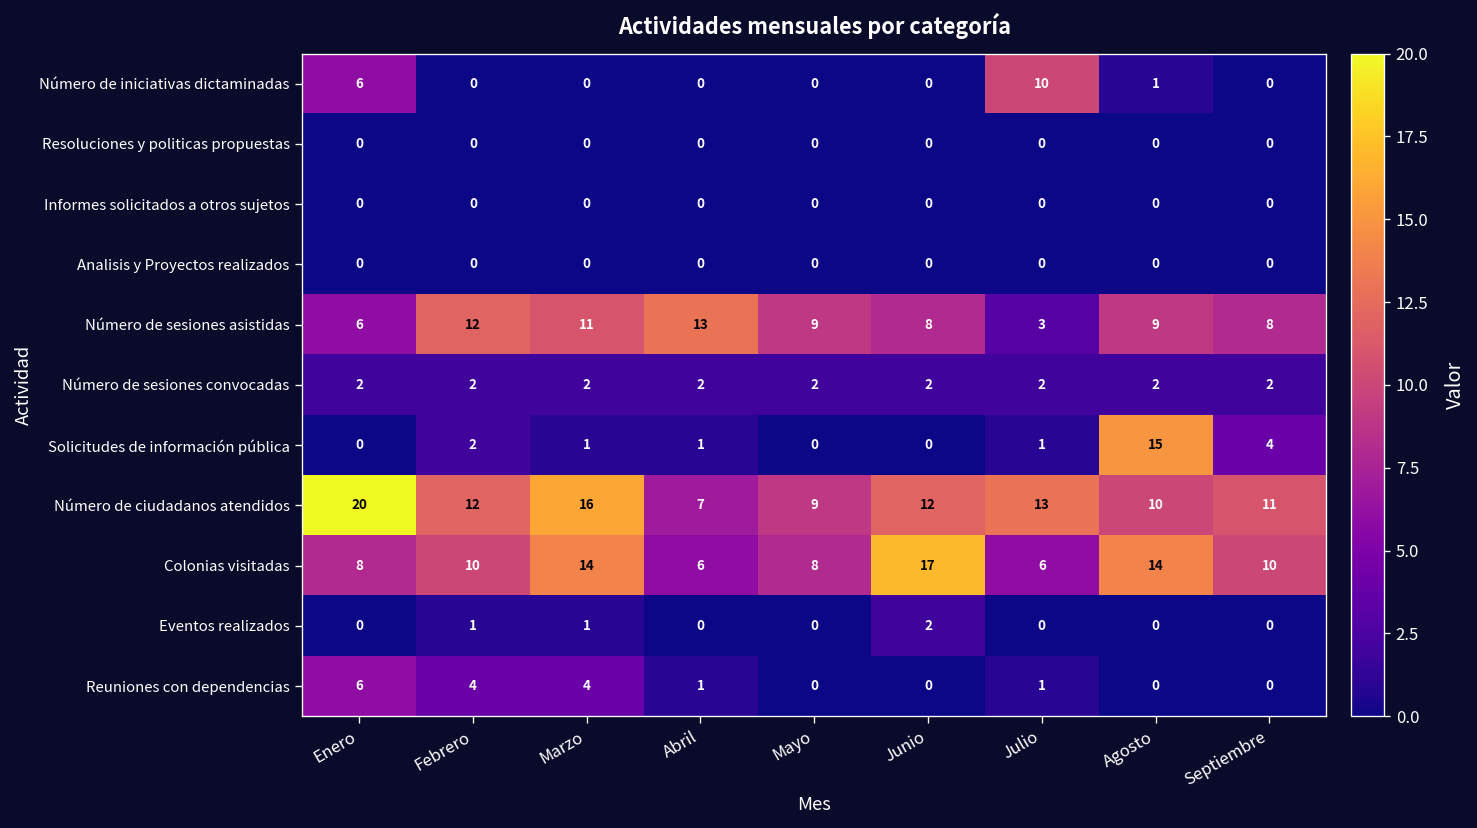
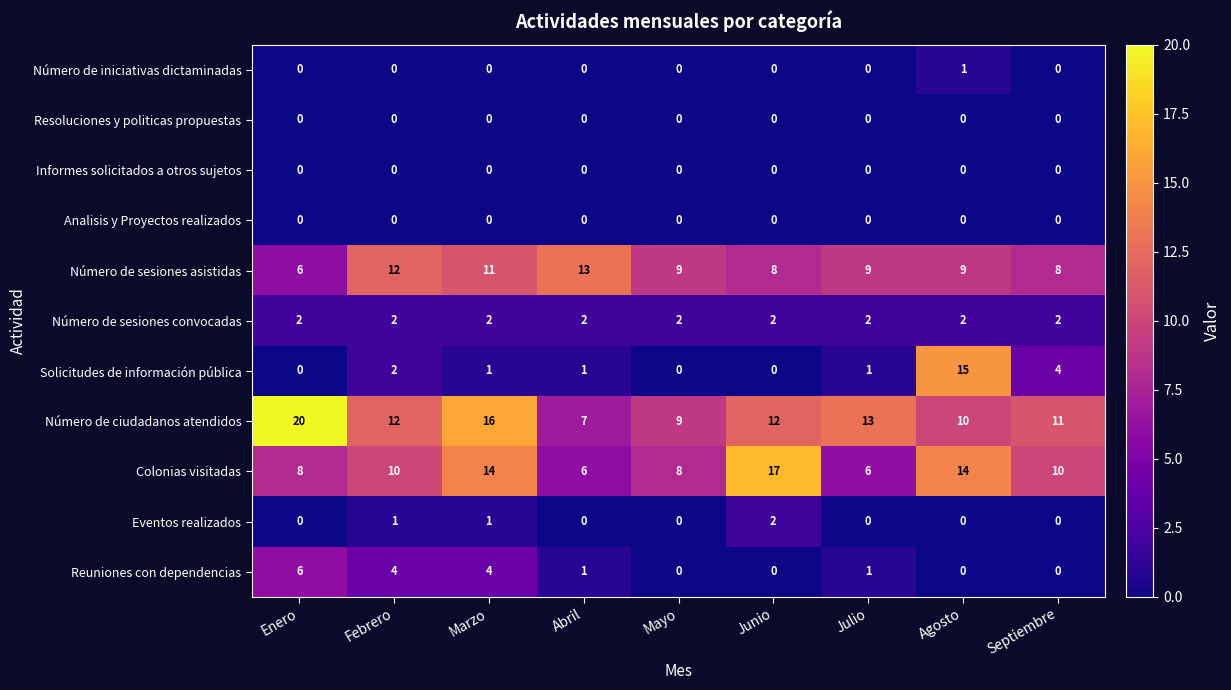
Número de iniciativas dictaminadas, Enero: 6 -> 0
Número de iniciativas dictaminadas, Julio: 10 -> 0
Número de sesiones asistidas, Julio: 3 -> 9
